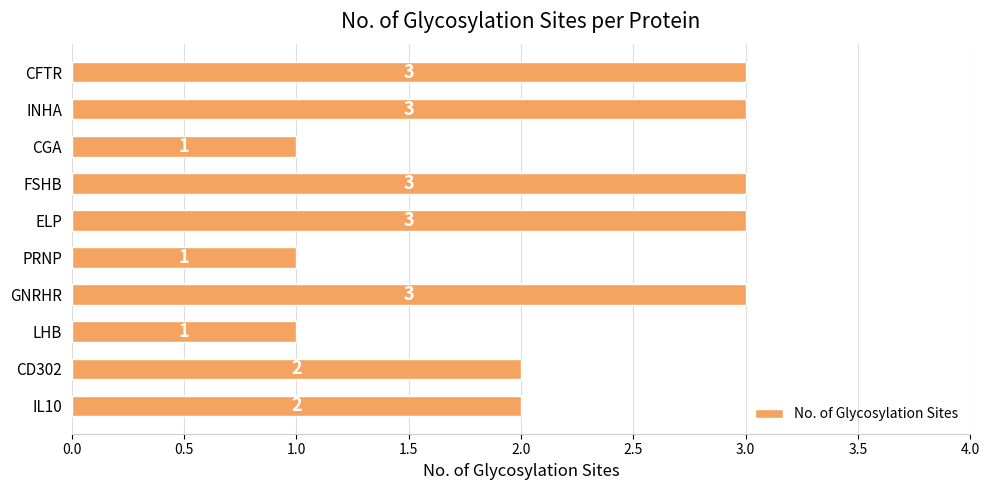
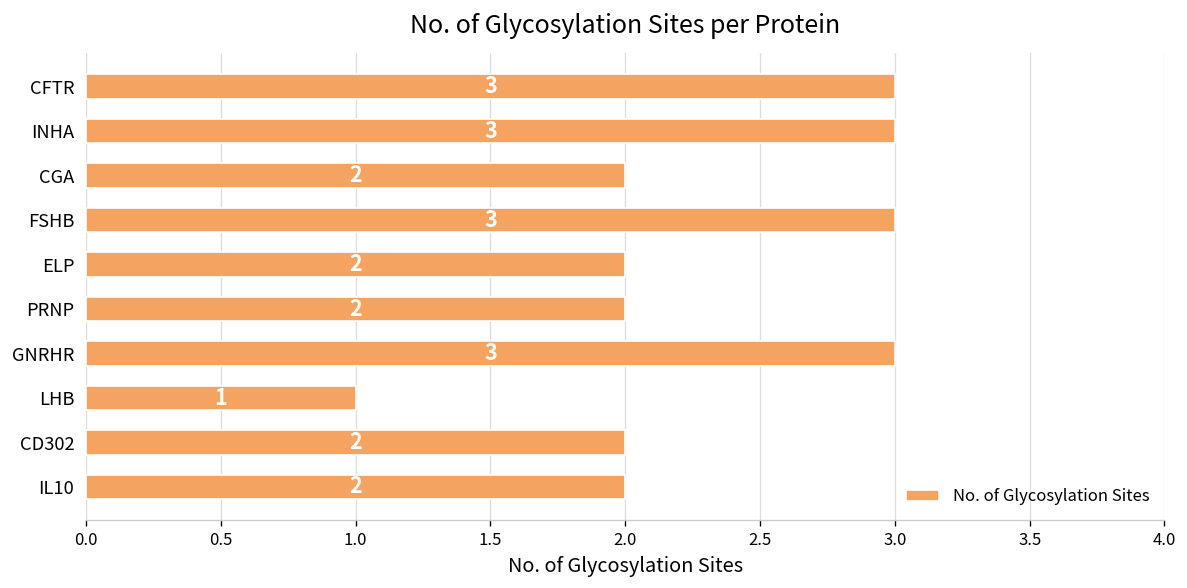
CGA: 1 -> 2
ELP: 3 -> 2
PRNP: 1 -> 2
